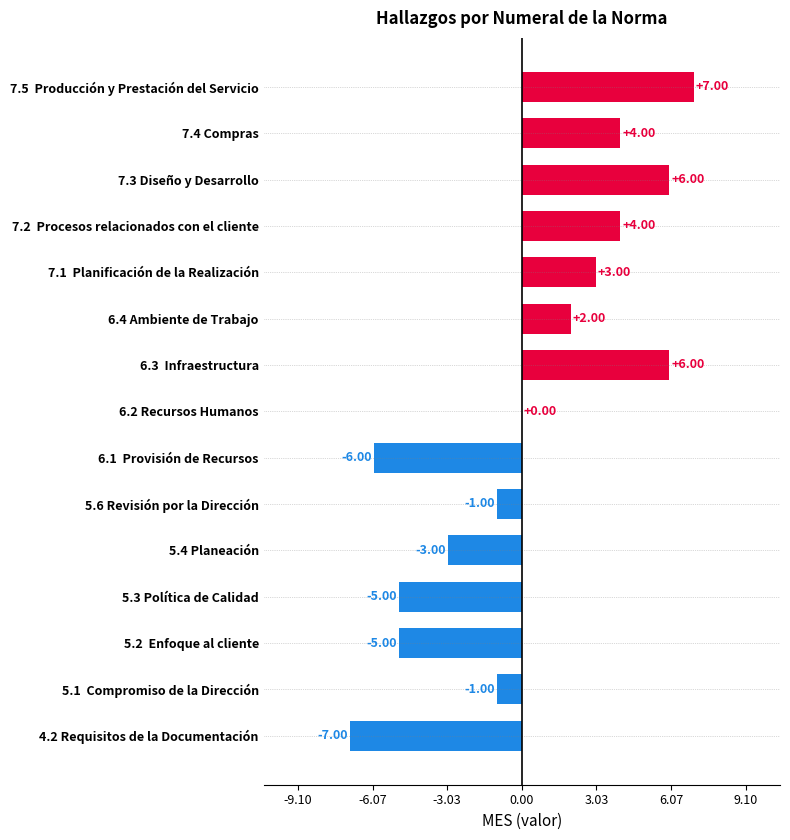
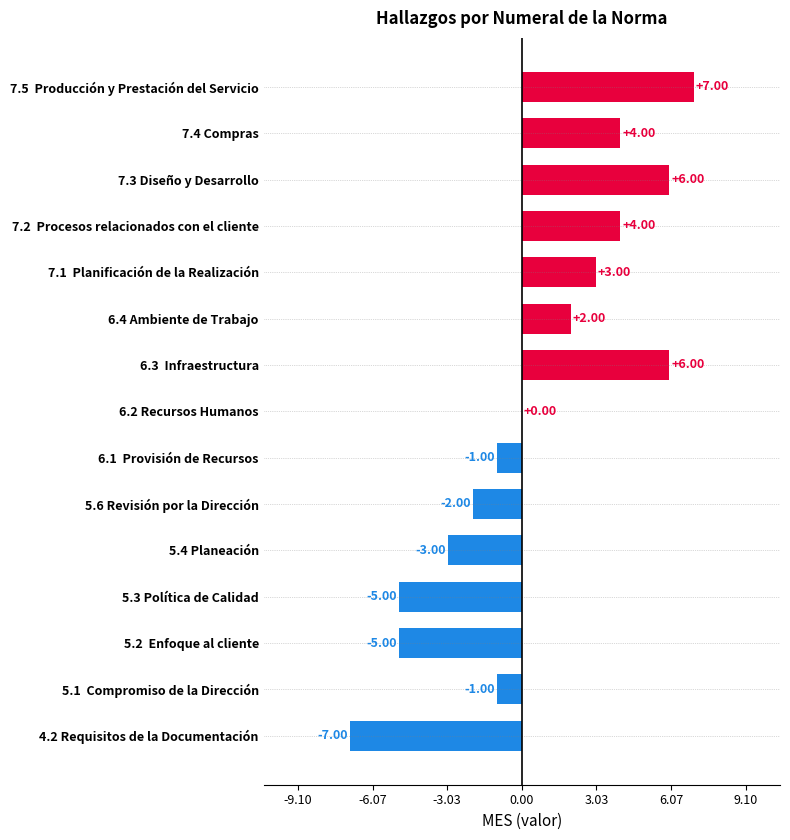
6.1 Provisión de Recursos: -6.00 -> -1.00
5.6 Revisión por la Dirección: -1.00 -> -2.00
